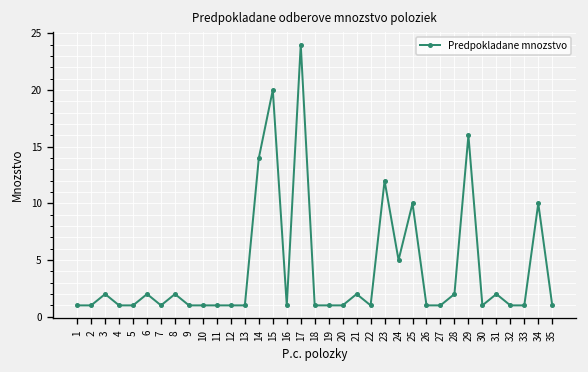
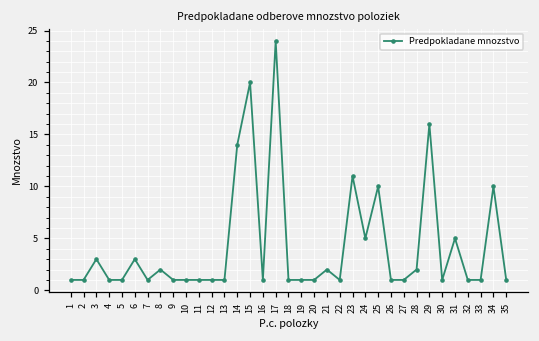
3: 2 -> 3
6: 2 -> 3
23: 12 -> 11
31: 2 -> 5
